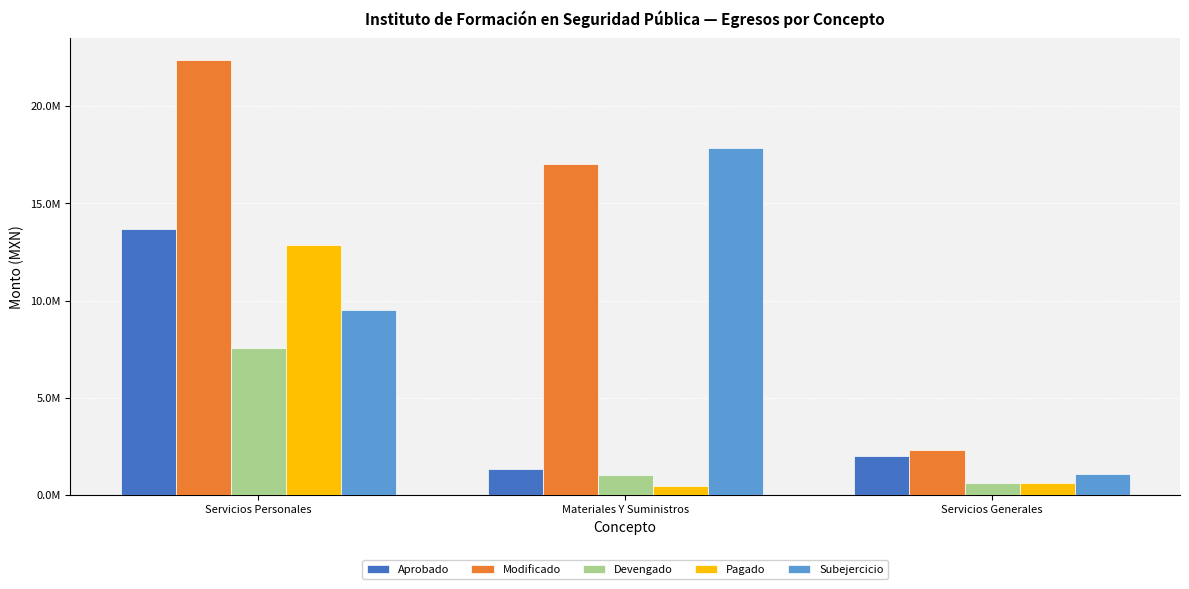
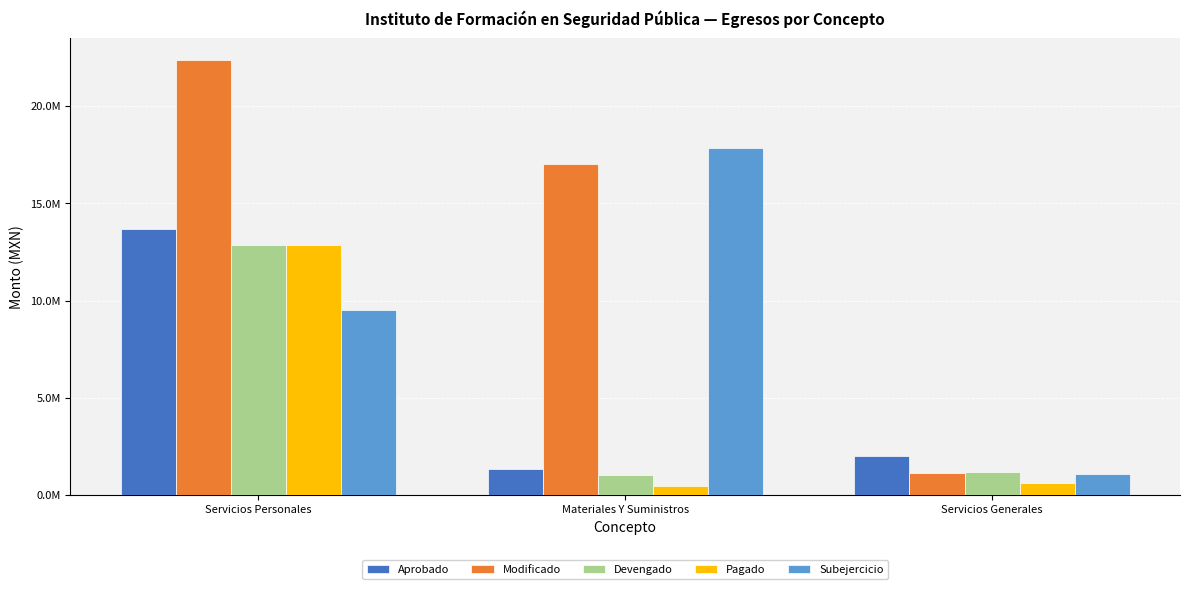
Devengado, Servicios Personales: 7600000 -> 12800000
Modificado, Servicios Generales: 2300000 -> 1200000
Devengado, Servicios Generales: 600000 -> 1200000
